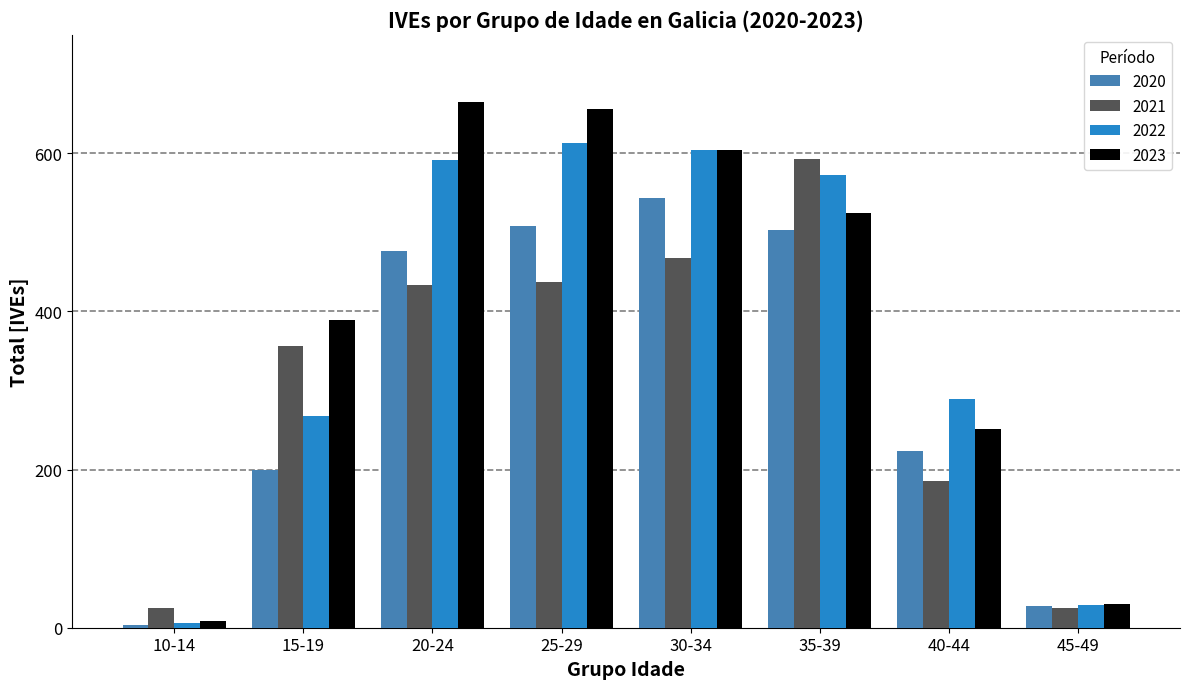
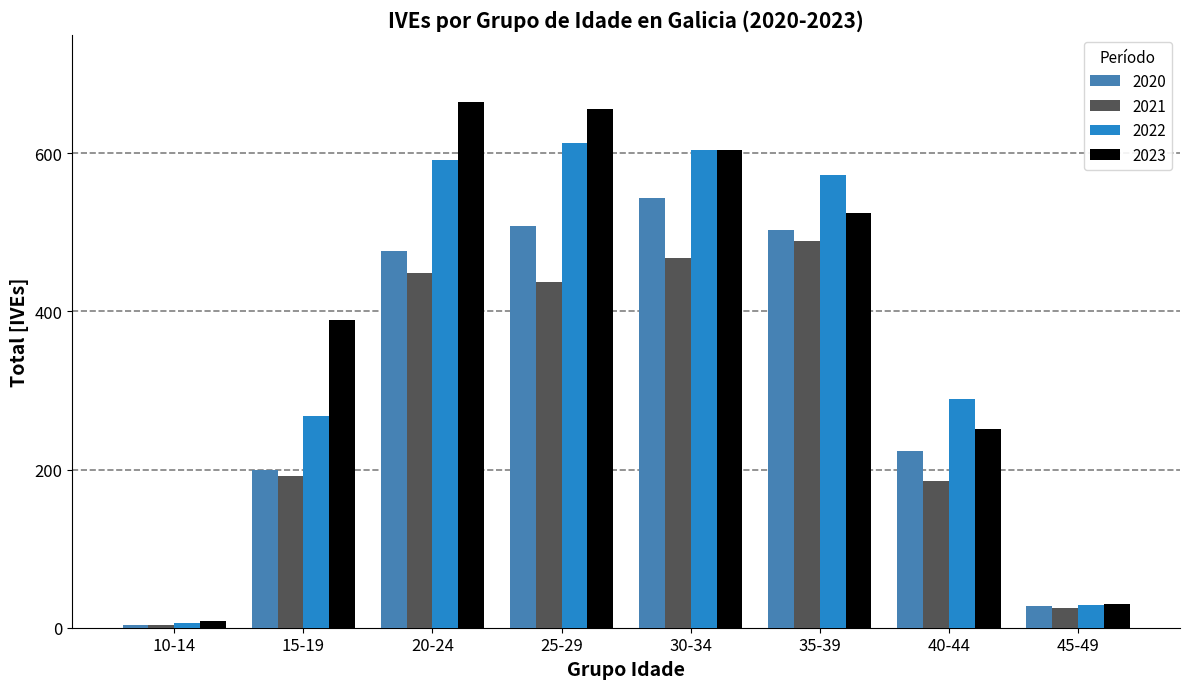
2021, 10-14: 30 -> 0
2021, 15-19: 360 -> 190
2021, 20-24: 430 -> 450
2021, 35-39: 590 -> 490
